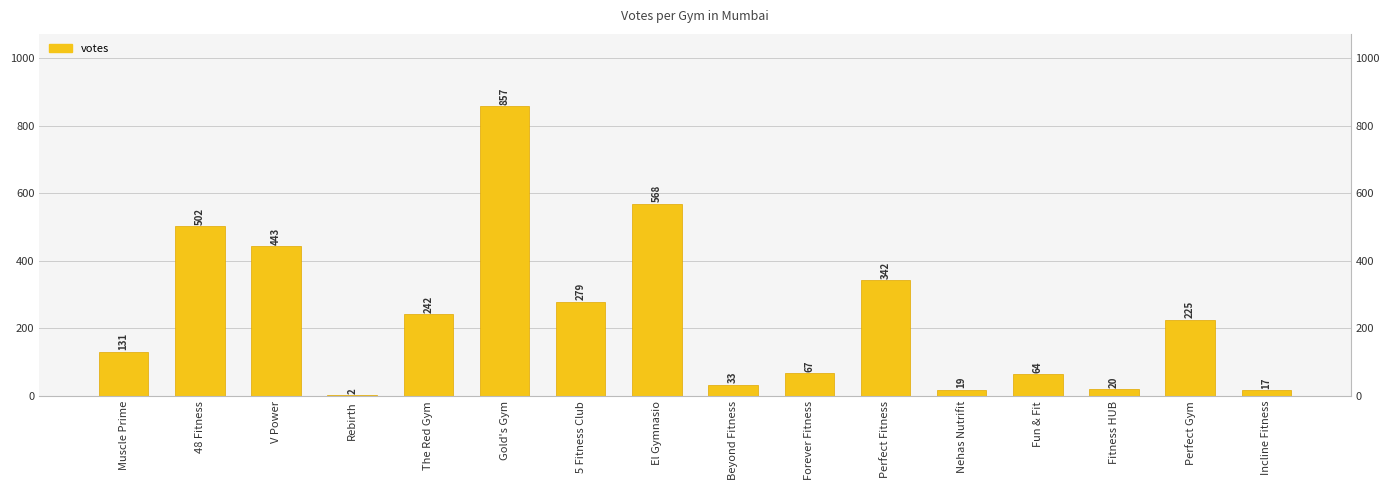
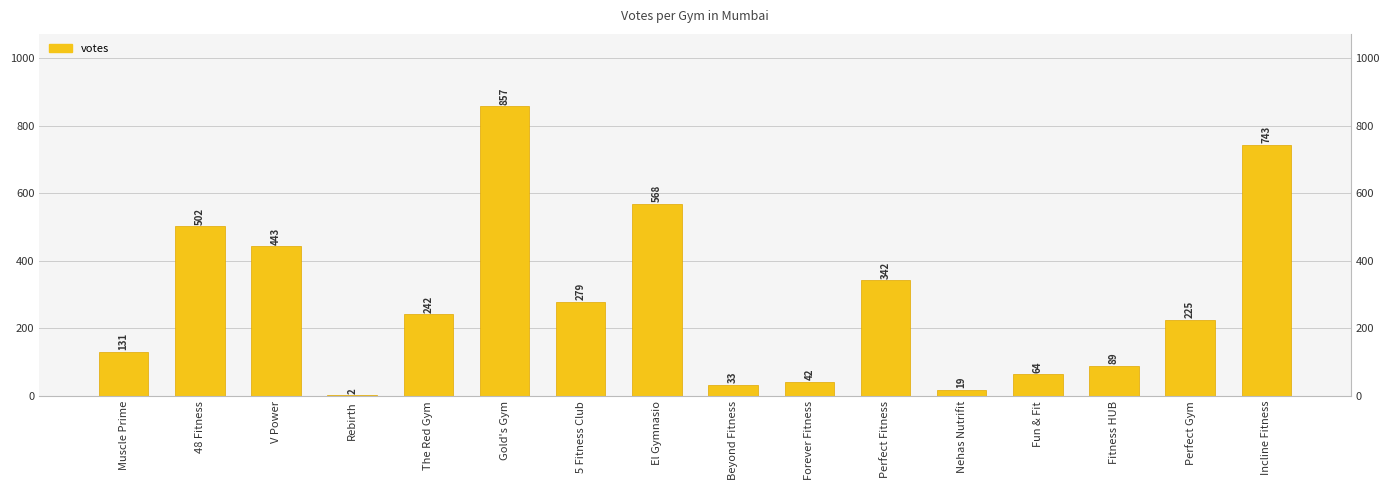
Forever Fitness: 67 -> 42
Fitness HUB: 20 -> 89
Incline Fitness: 17 -> 743
